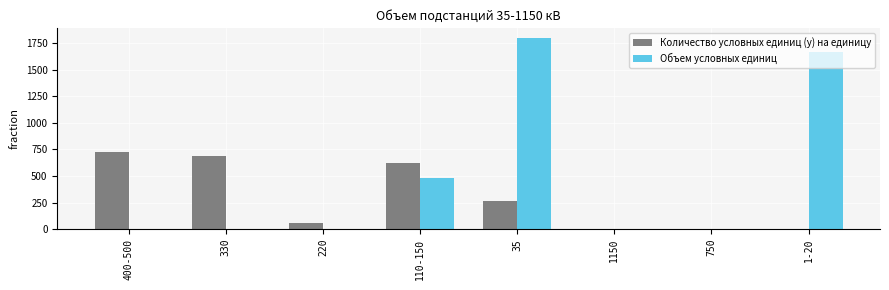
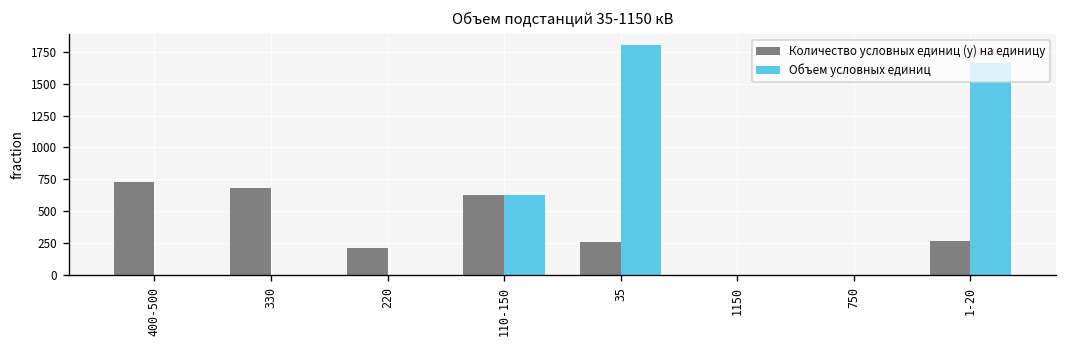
Количество условных единиц (у) на единицу, 220: 60 -> 210
Объем условных единиц, 110-150: 490 -> 630
Количество условных единиц (у) на единицу, 1-20: 0 -> 270
